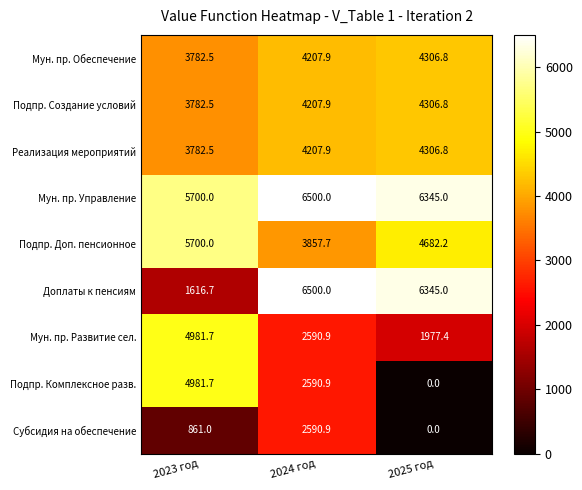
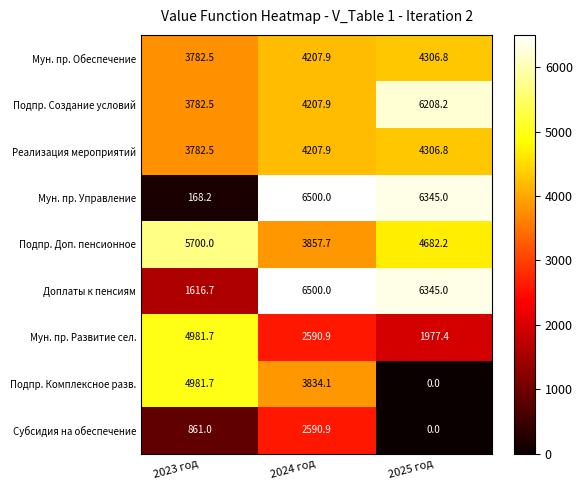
Подпр. Создание условий, 2025 год: 4306.8 -> 6208.2
Мун. пр. Управление, 2023 год: 5700.0 -> 168.2
Подпр. Комплексное разв., 2024 год: 2590.9 -> 3834.1
